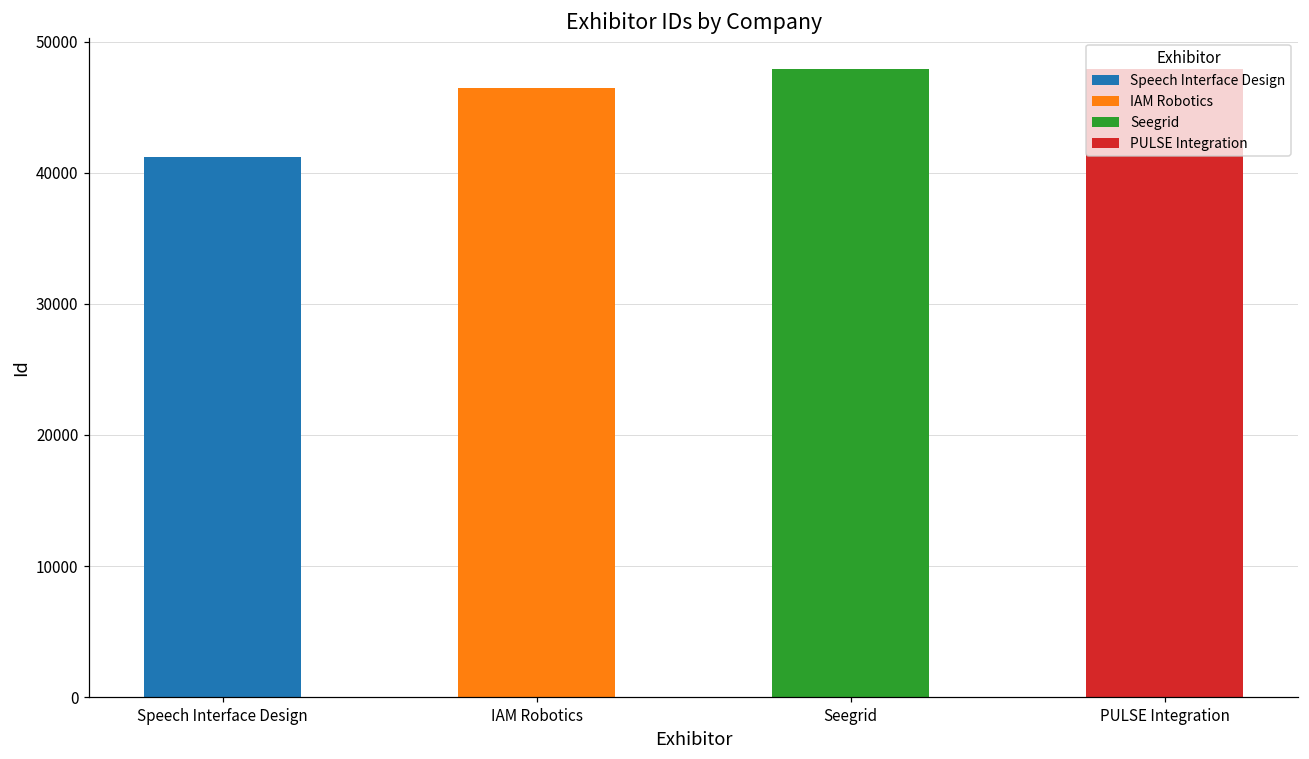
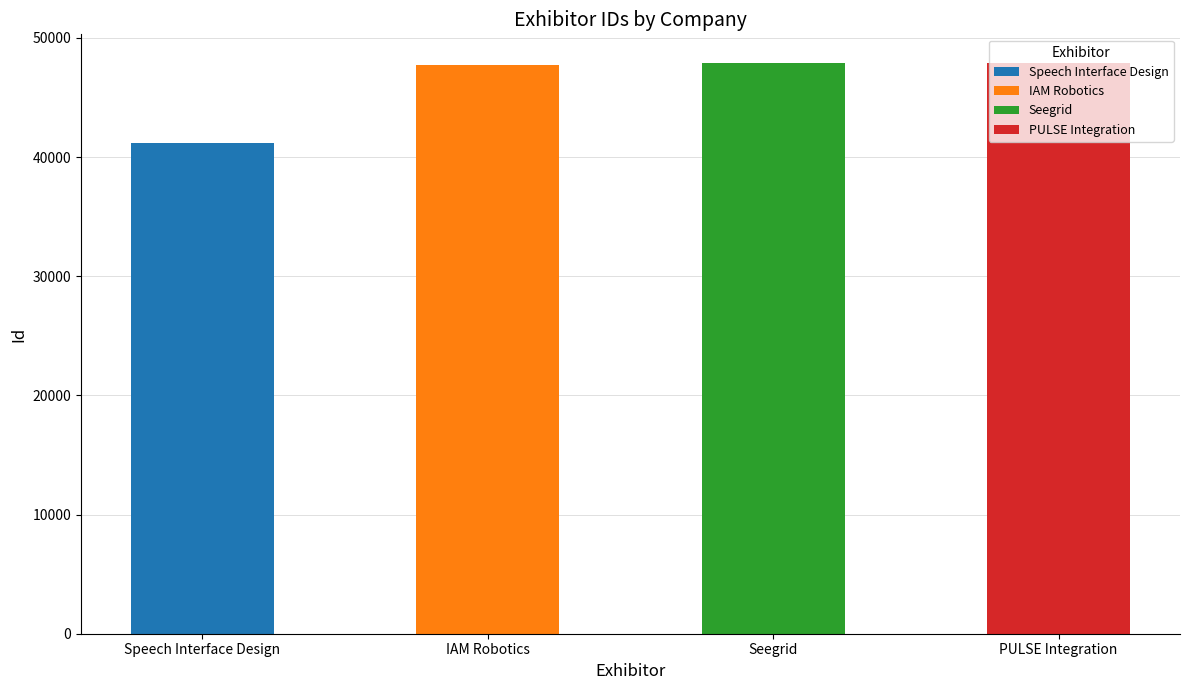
IAM Robotics: 46400 -> 47700
